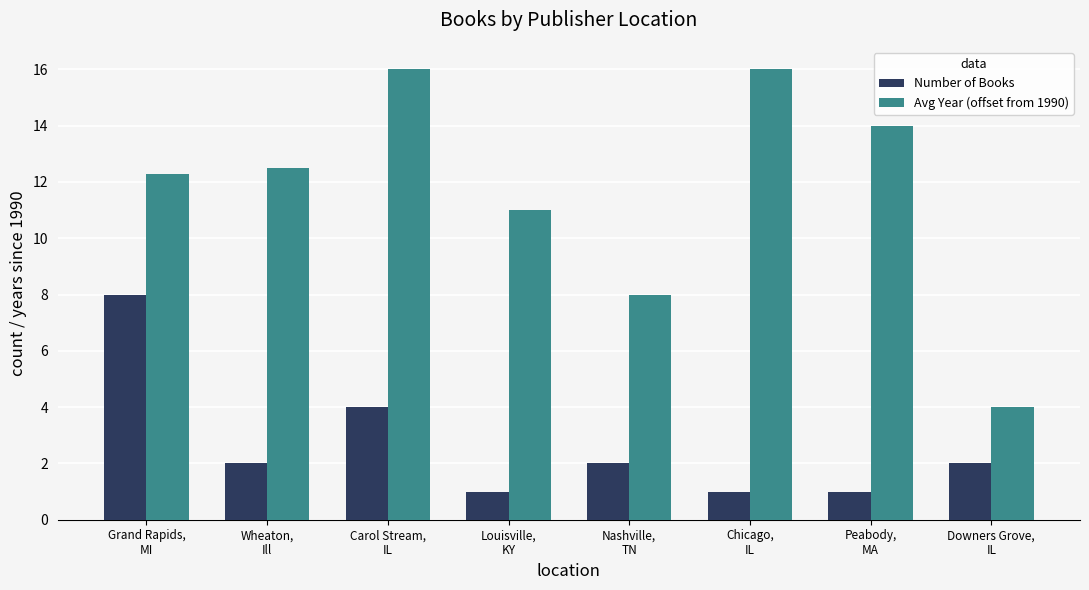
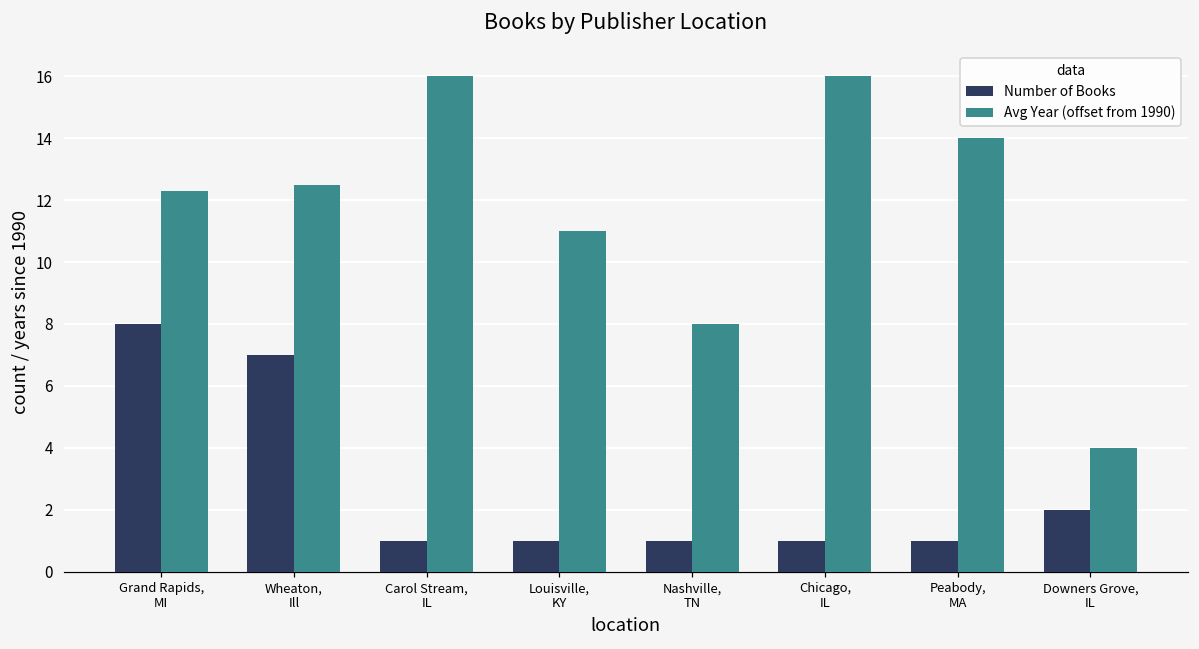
Number of Books, Wheaton, Ill: 2 -> 7
Number of Books, Carol Stream, IL: 4 -> 1
Number of Books, Nashville, TN: 2 -> 1
